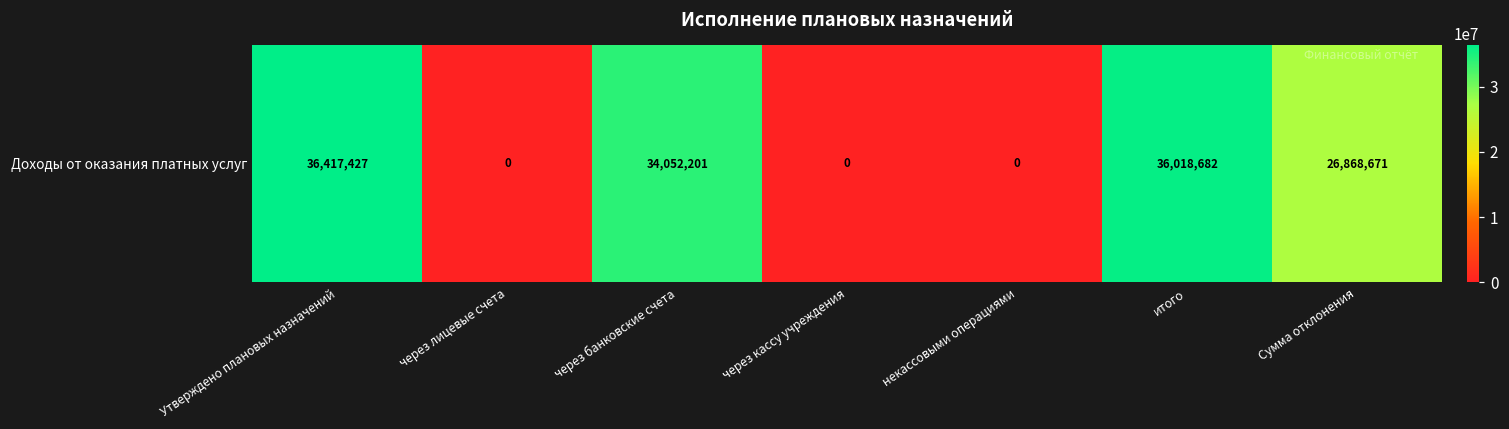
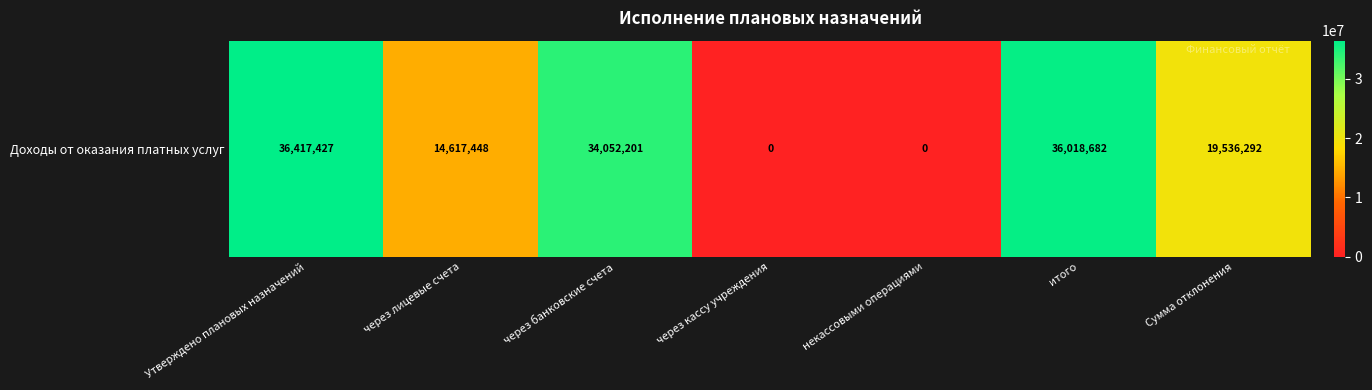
Доходы от оказания платных услуг, через лицевые счета: 0 -> 14,617,448
Доходы от оказания платных услуг, Сумма отклонения: 26,868,671 -> 19,536,292
